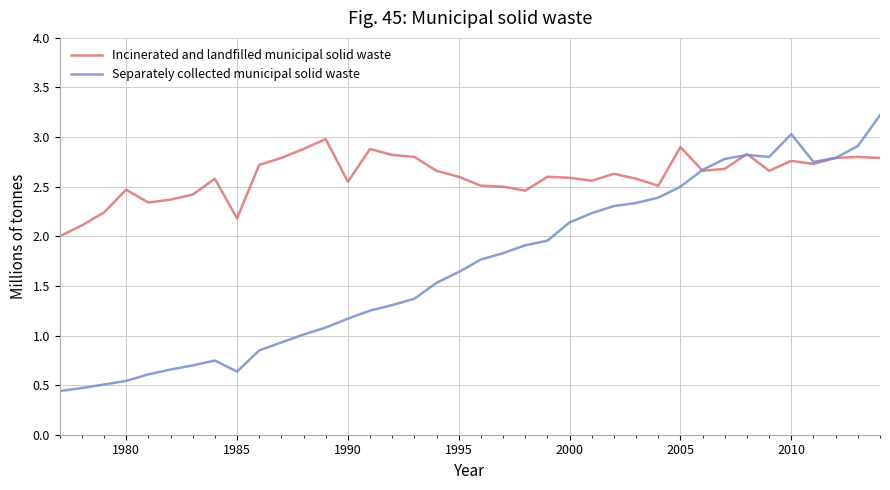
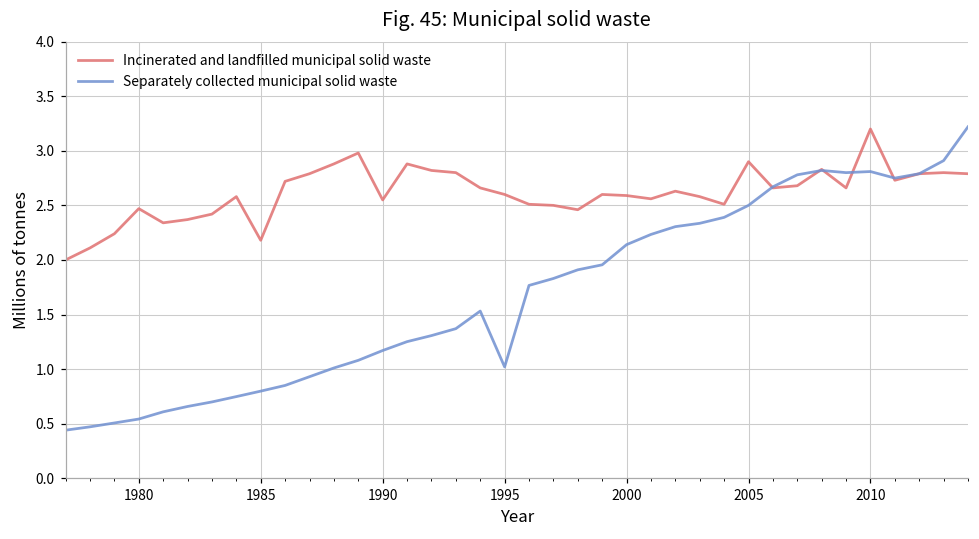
Separately collected municipal solid waste, 1985: 0.6 -> 0.8
Separately collected municipal solid waste, 1995: 1.6 -> 1.0
Incinerated and landfilled municipal solid waste, 2010: 2.8 -> 3.2
Separately collected municipal solid waste, 2010: 3.0 -> 2.8
